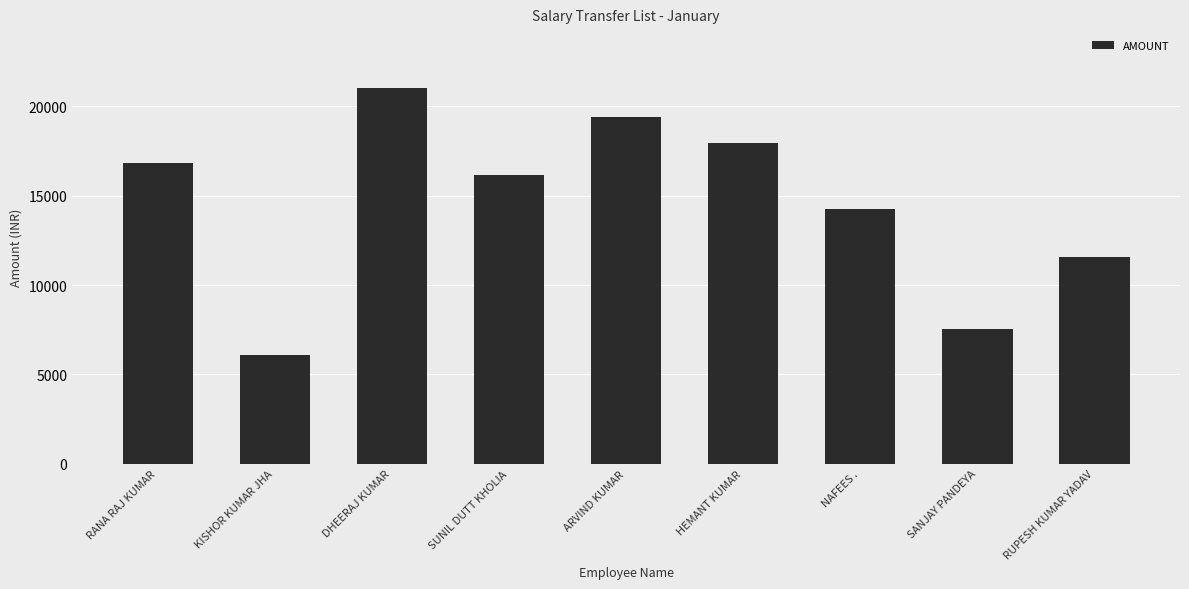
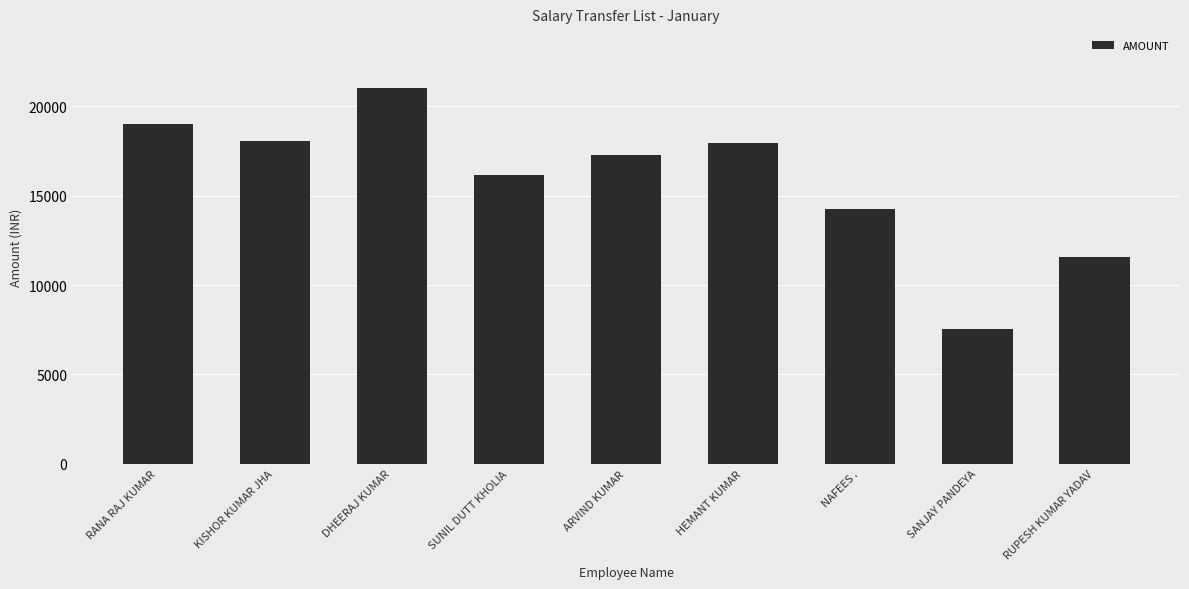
RANA RAJ KUMAR: 16900 -> 19000
KISHOR KUMAR JHA: 6100 -> 18100
ARVIND KUMAR: 19400 -> 17300
